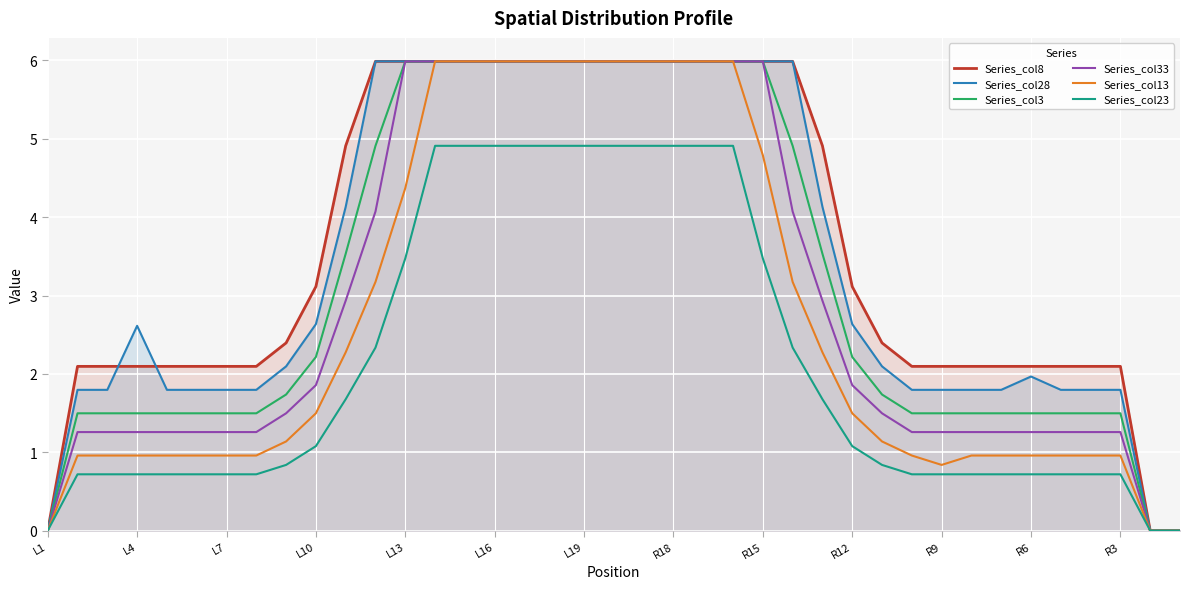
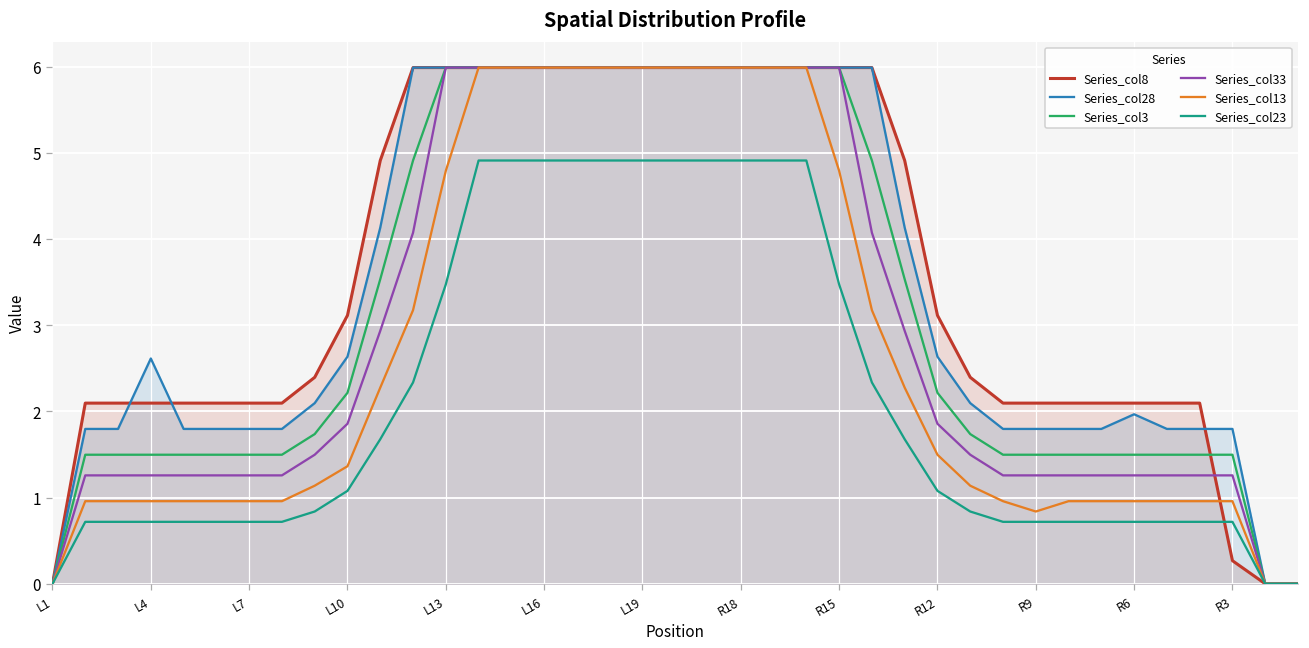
Series_col13, L10: 1.5 -> 1.4
Series_col13, L13: 4.4 -> 4.8
Series_col8, R3: 2.1 -> 0.3
